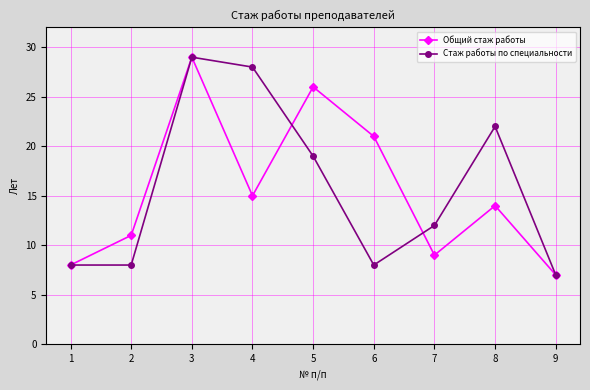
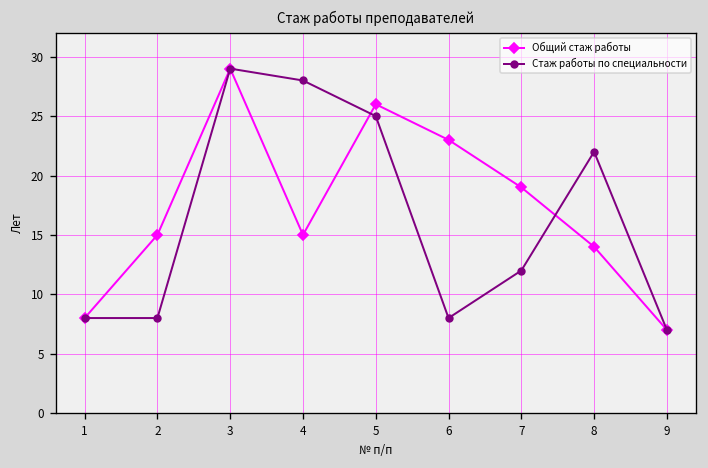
Общий стаж работы, 2: 11 -> 15
Стаж работы по специальности, 5: 19 -> 25
Общий стаж работы, 6: 21 -> 23
Общий стаж работы, 7: 9 -> 19
